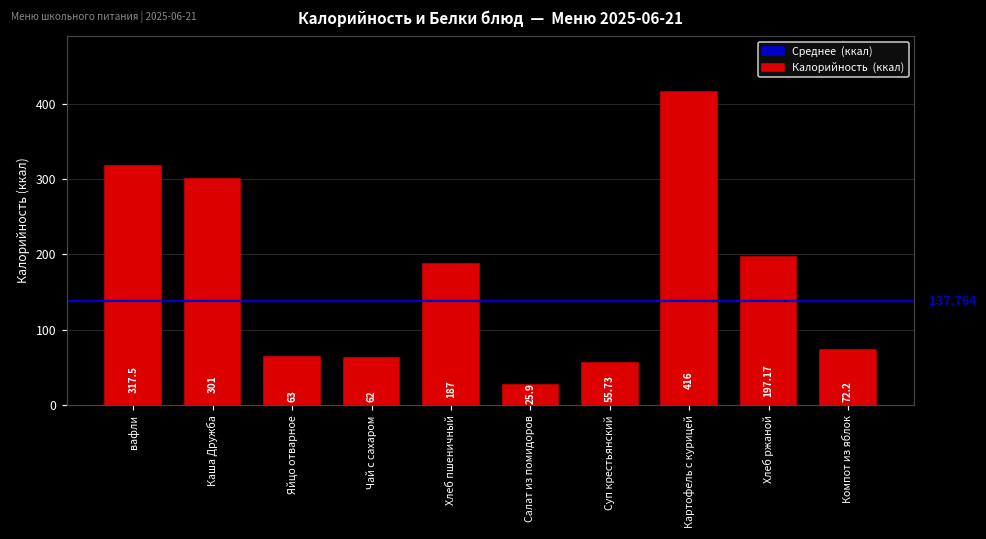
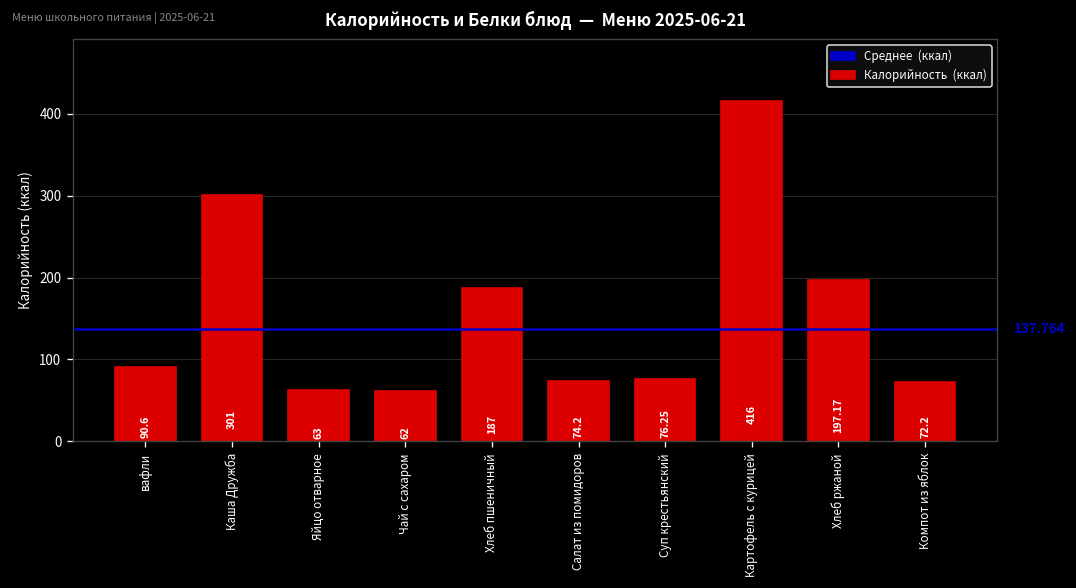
вафли: 317.5 -> 90.6
Салат из помидоров: 25.9 -> 74.2
Суп крестьянский: 55.73 -> 76.25
